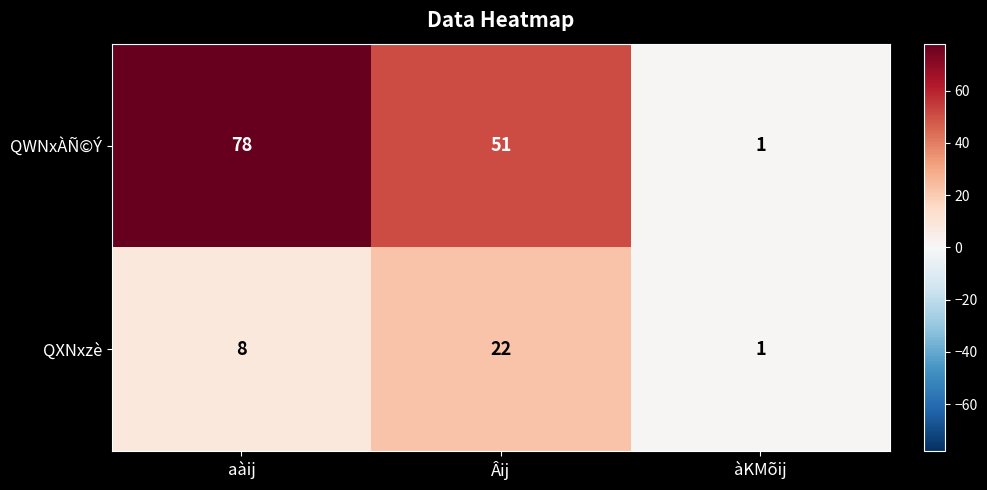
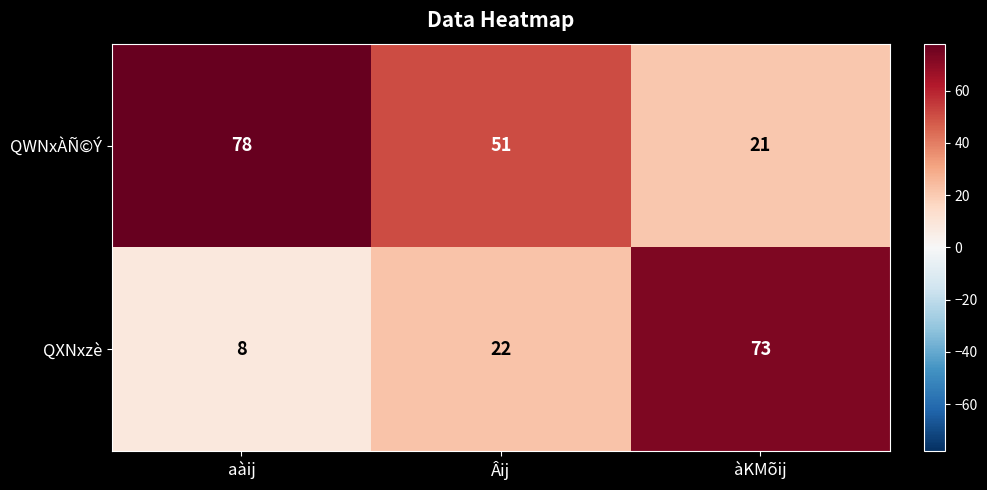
QWNxÀÑ©Ý, àKMõij: 1 -> 21
QXNxzè, àKMõij: 1 -> 73
